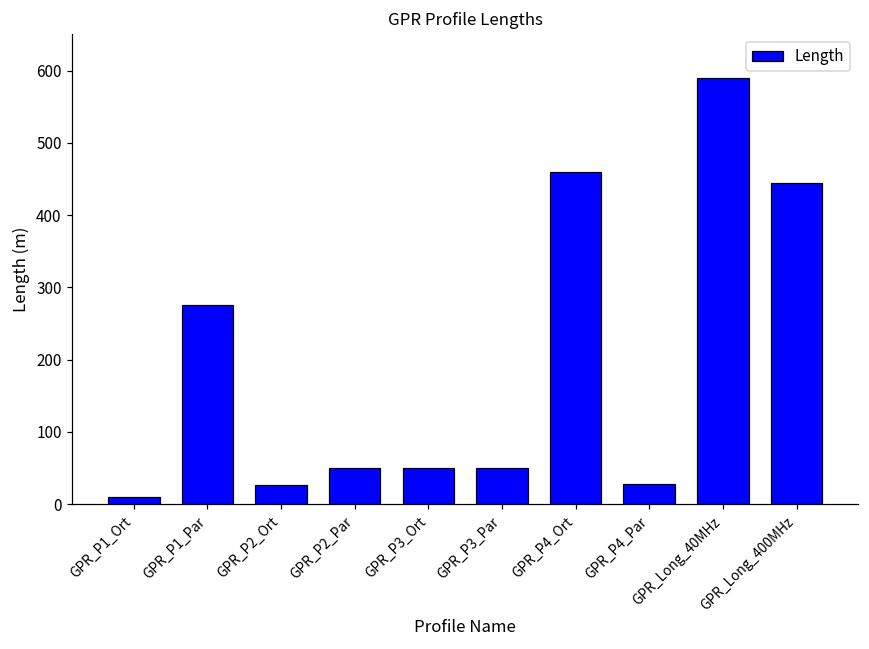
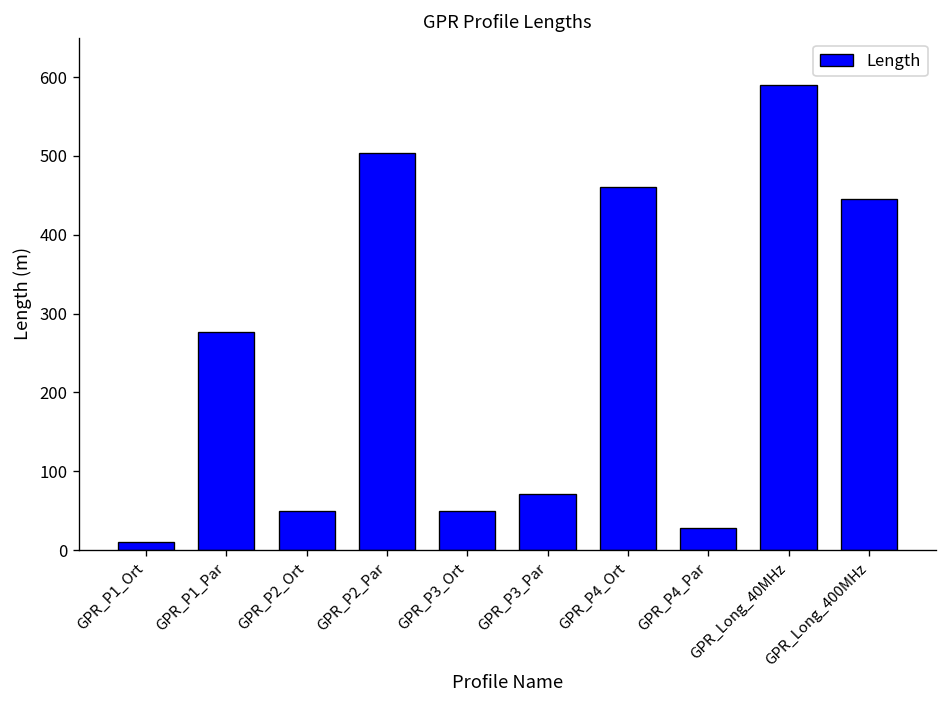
GPR_P2_Ort: 30 -> 50
GPR_P2_Par: 50 -> 500
GPR_P3_Par: 50 -> 70
